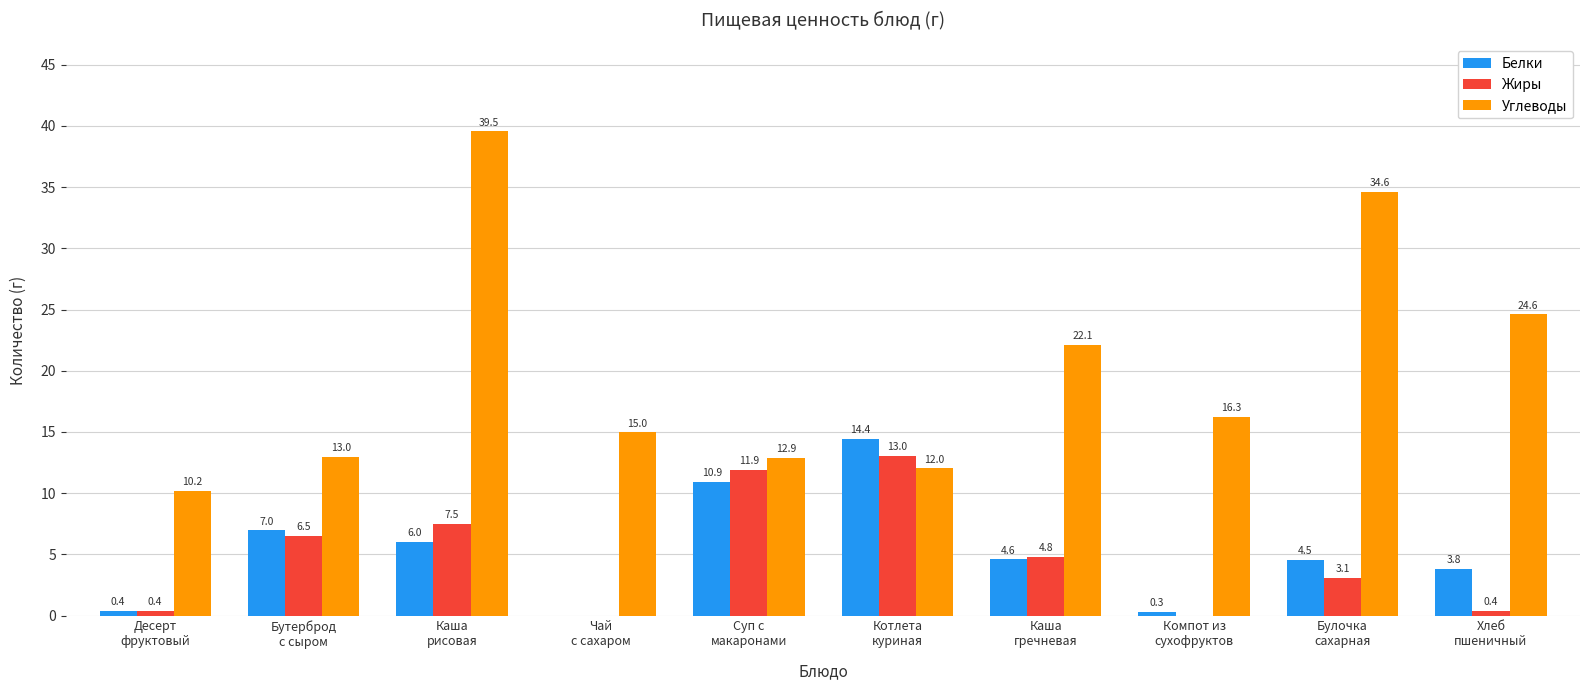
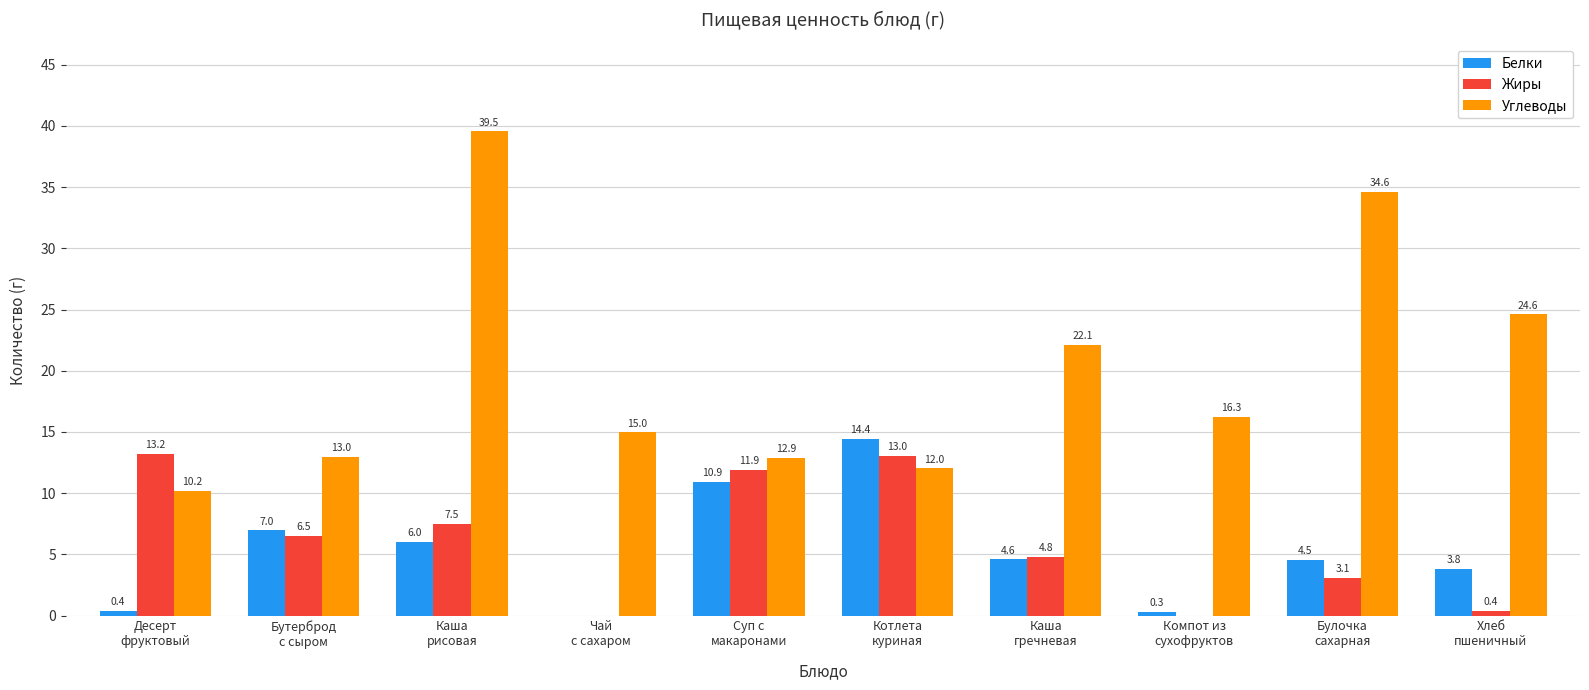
Жиры, Десерт фруктовый: 0.4 -> 13.2
